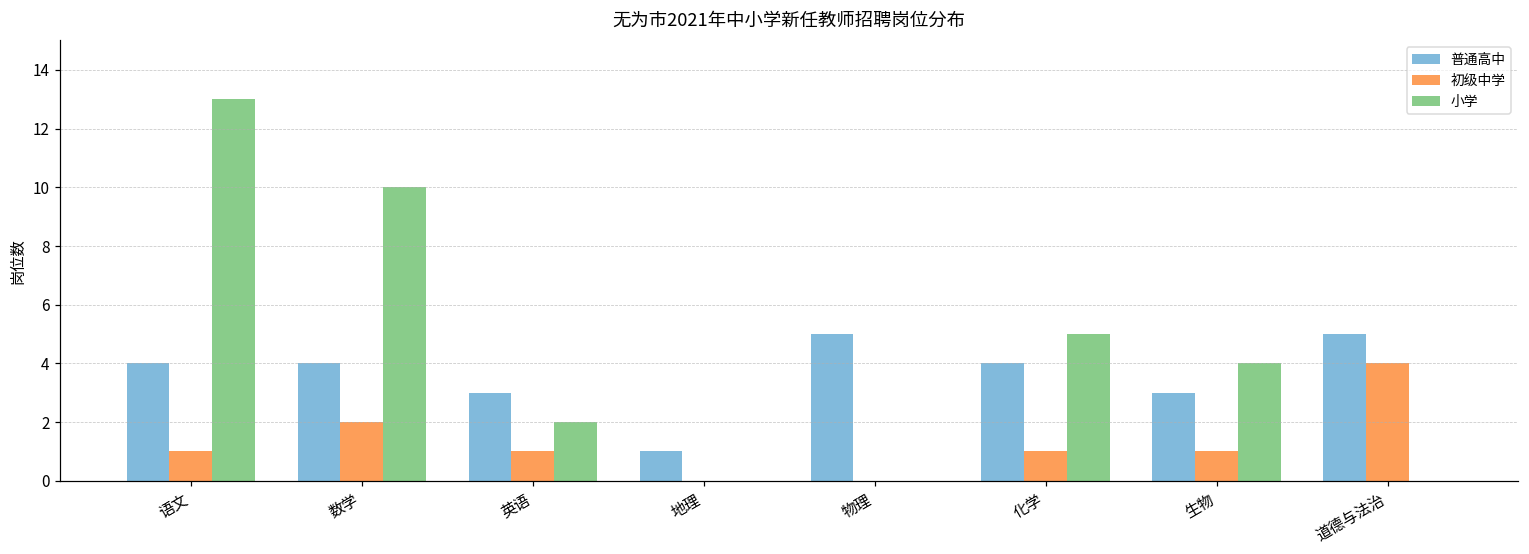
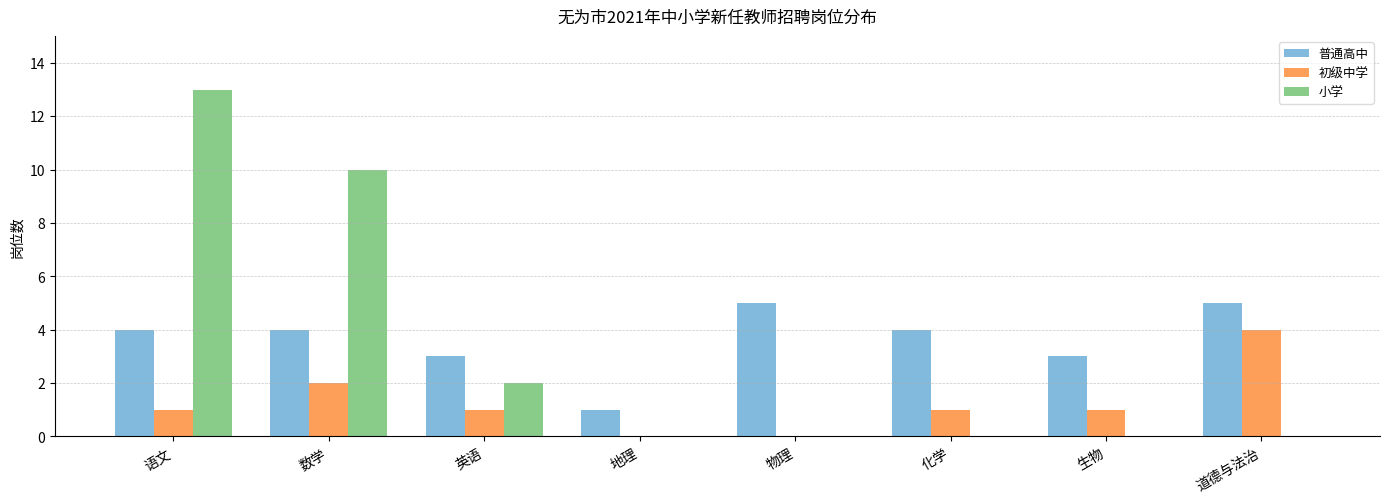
小学, 化学: 5 -> 0
小学, 生物: 4 -> 0
